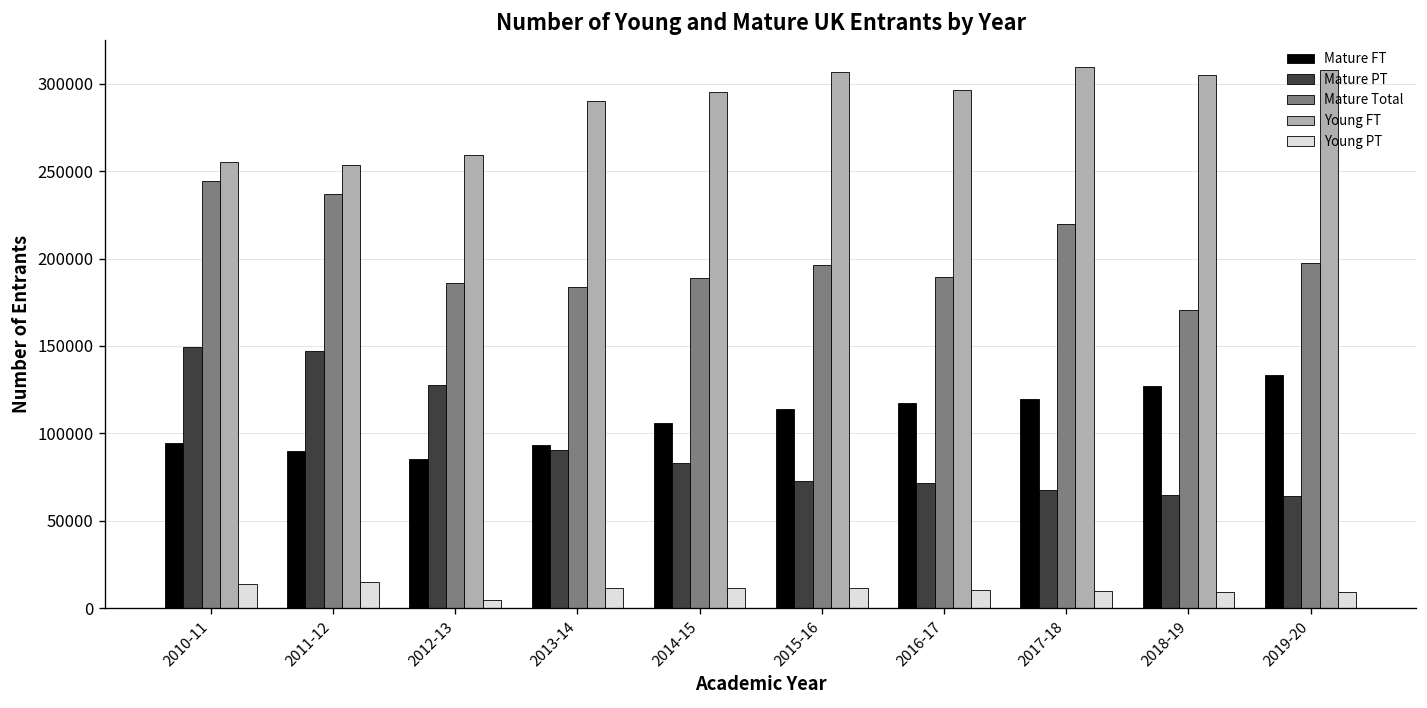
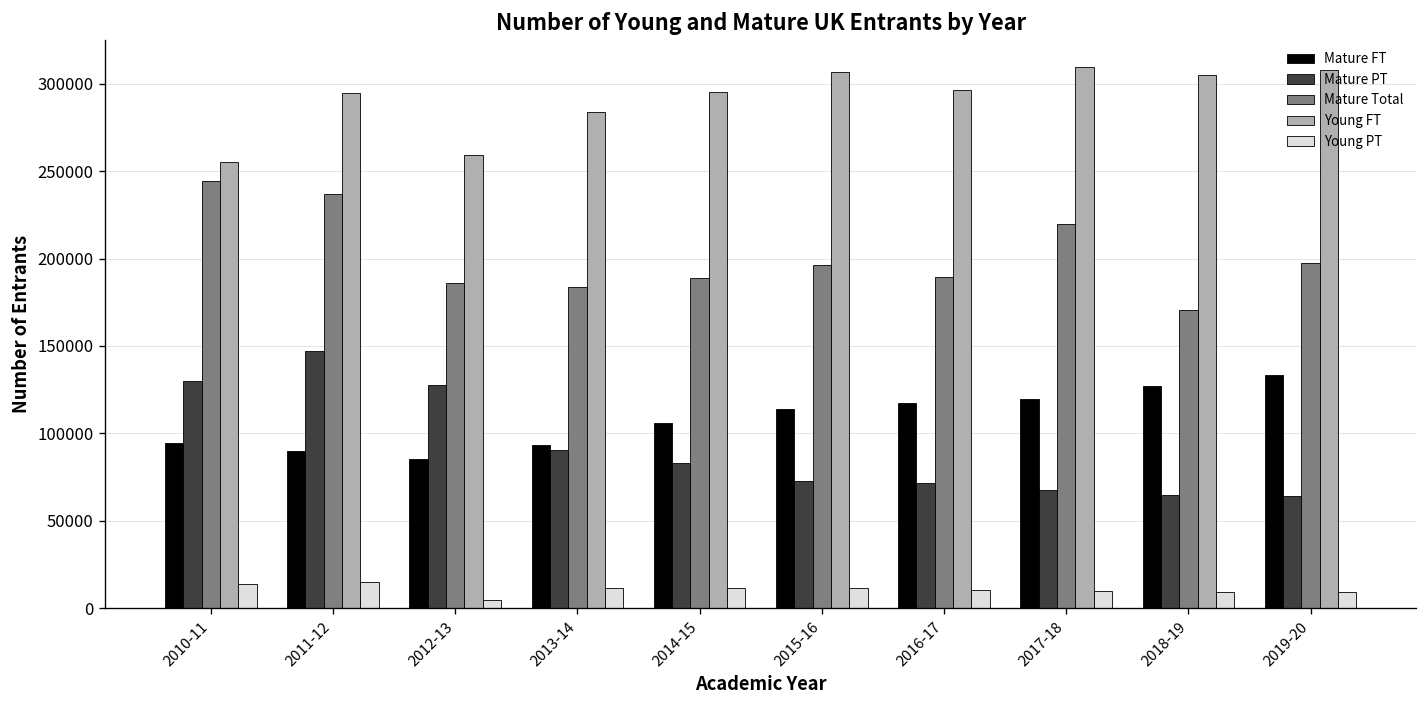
Mature PT, 2010-11: 149000 -> 130000
Young FT, 2011-12: 253000 -> 295000
Young FT, 2013-14: 290000 -> 284000
